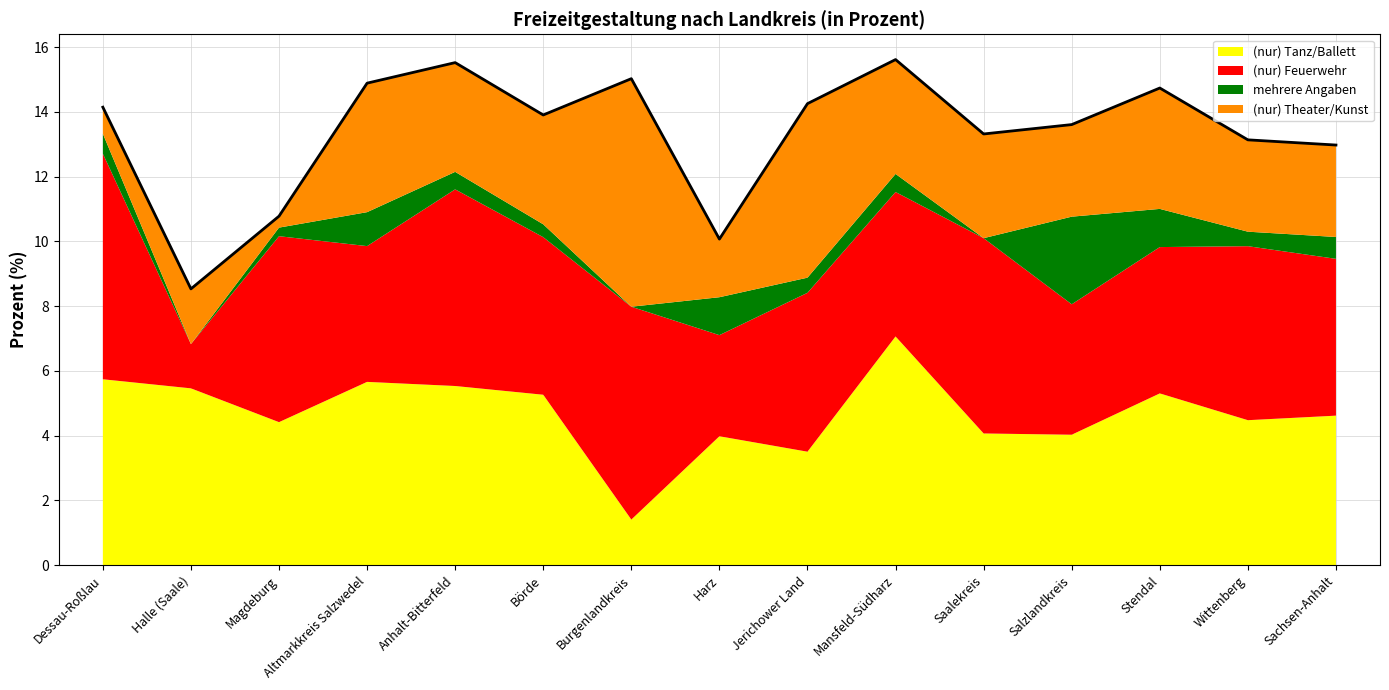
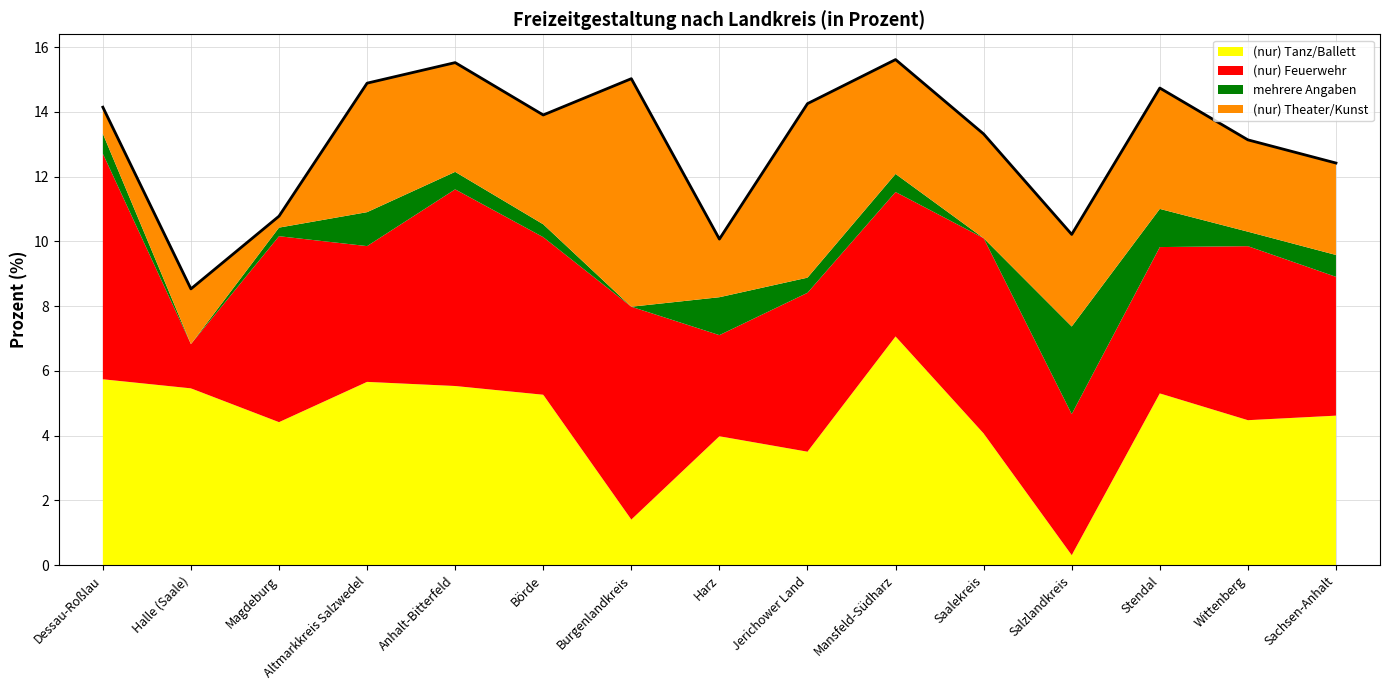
(nur) Tanz/Ballett, Salzlandkreis: 4.0 -> 0.3
(nur) Feuerwehr, Salzlandkreis: 4.0 -> 4.4
(nur) Feuerwehr, Sachsen-Anhalt: 4.8 -> 4.3
